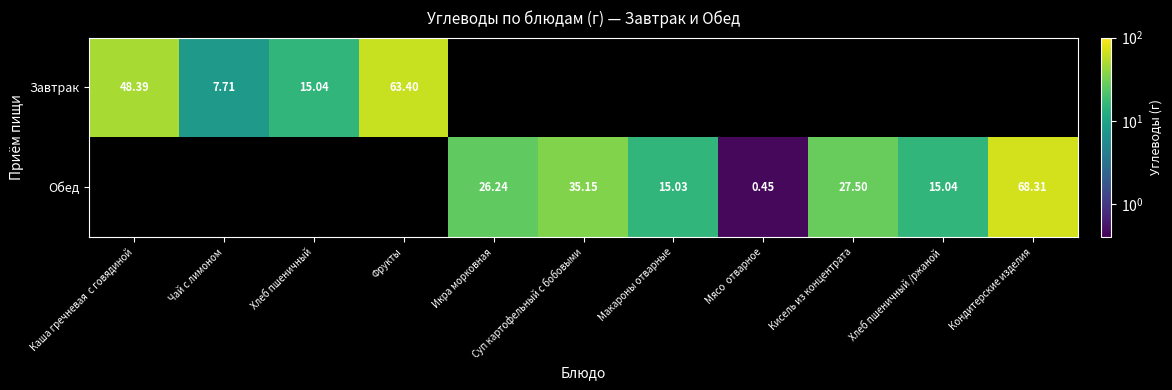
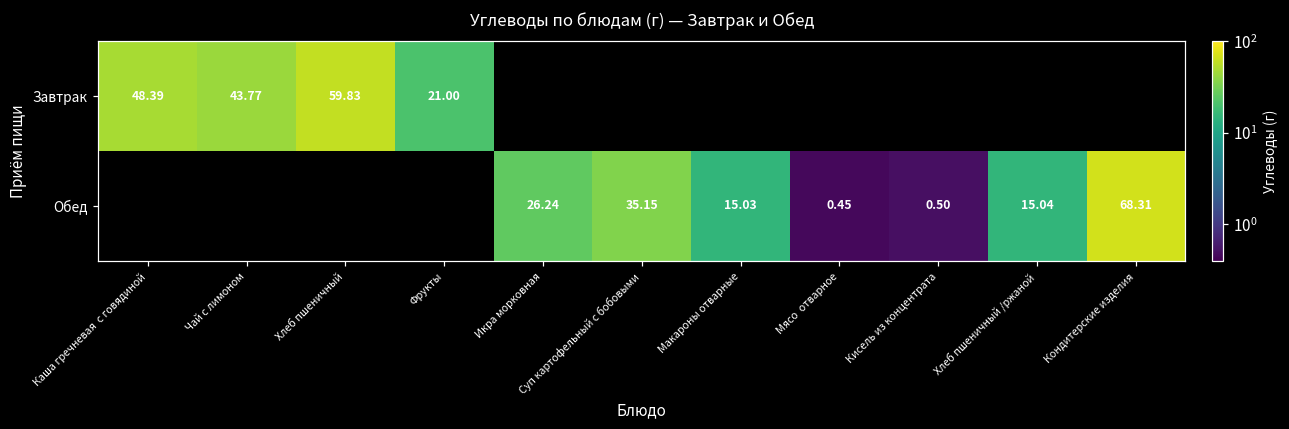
Завтрак, Чай с лимоном: 7.71 -> 43.77
Завтрак, Хлеб пшеничный: 15.04 -> 59.83
Завтрак, Фрукты: 63.40 -> 21.00
Обед, Кисель из концентрата: 27.50 -> 0.50
